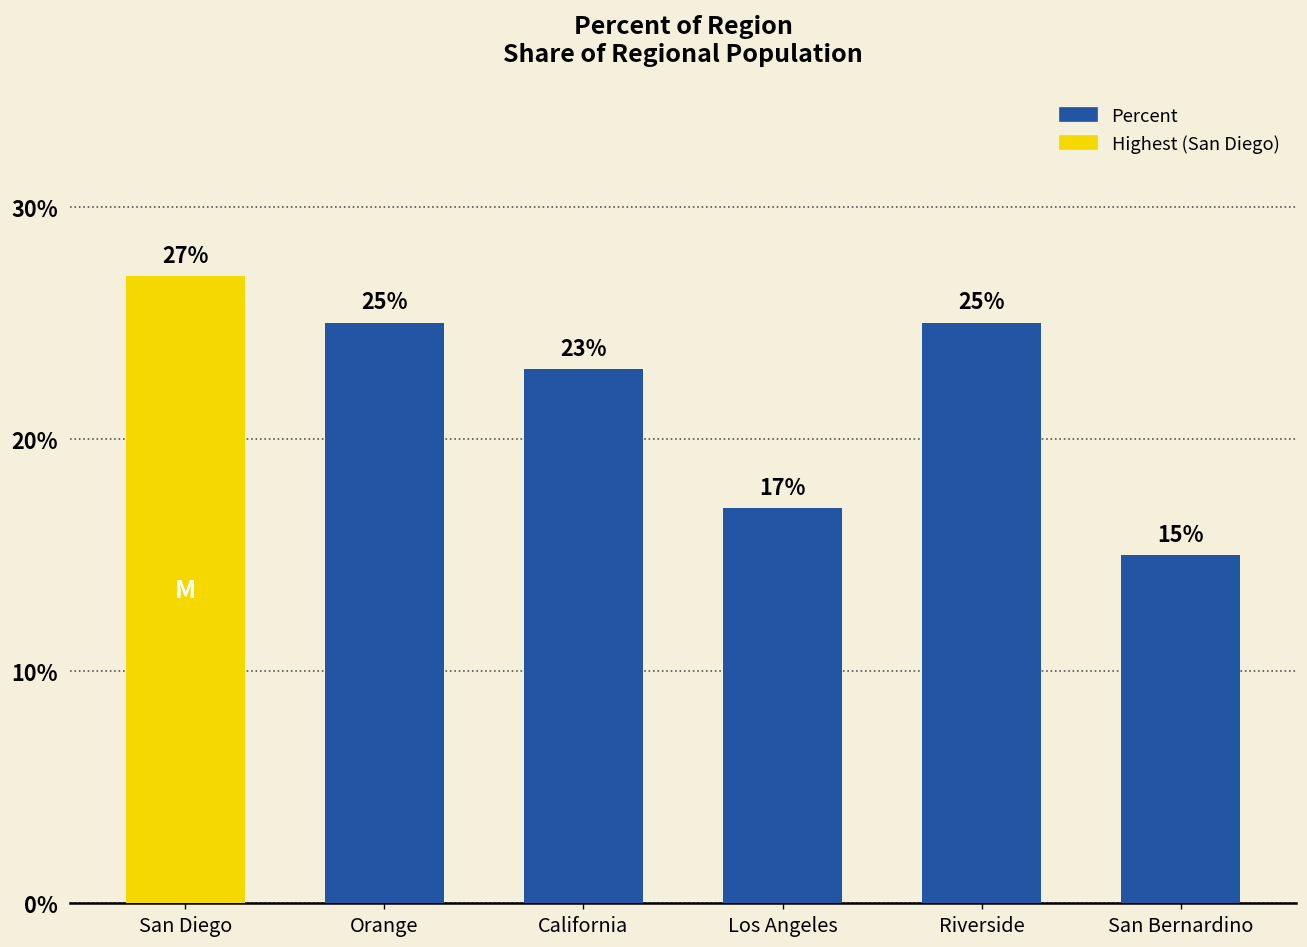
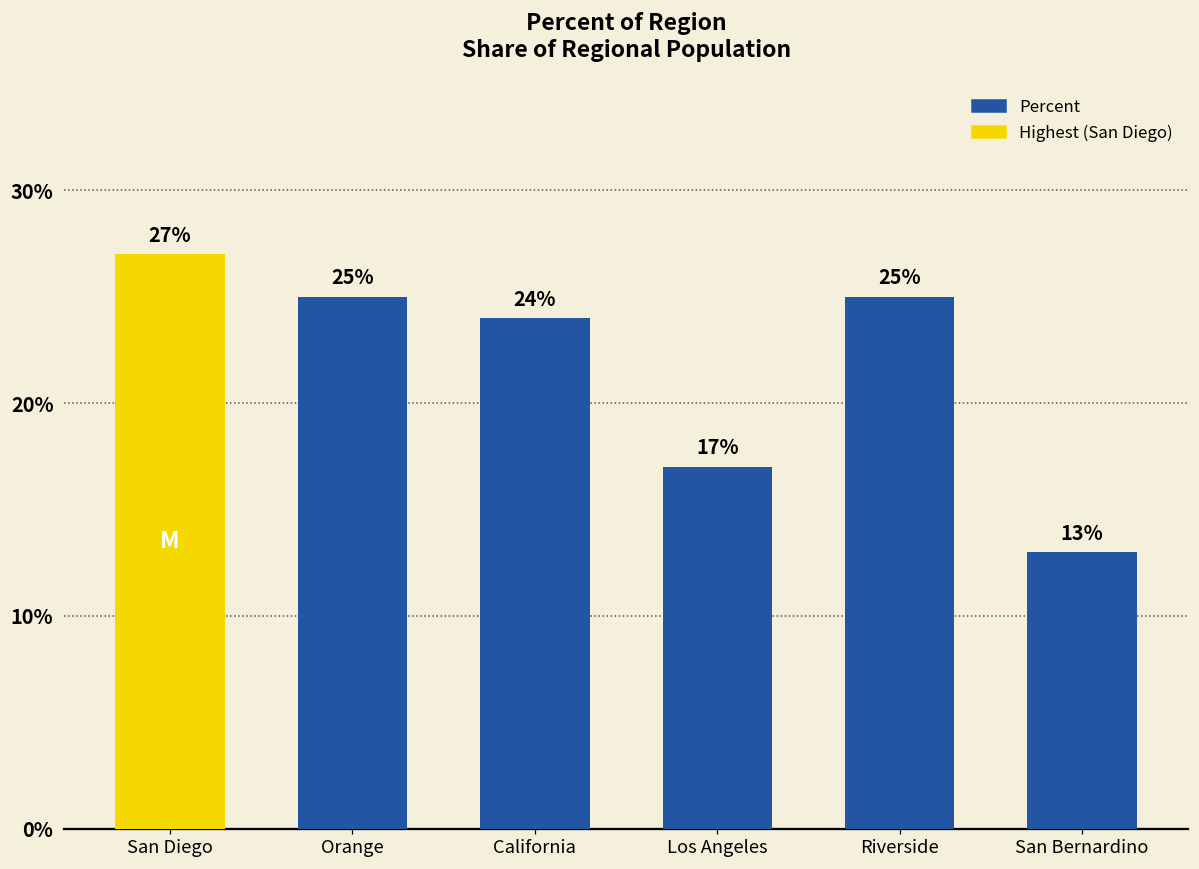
California: 23% -> 24%
San Bernardino: 15% -> 13%
